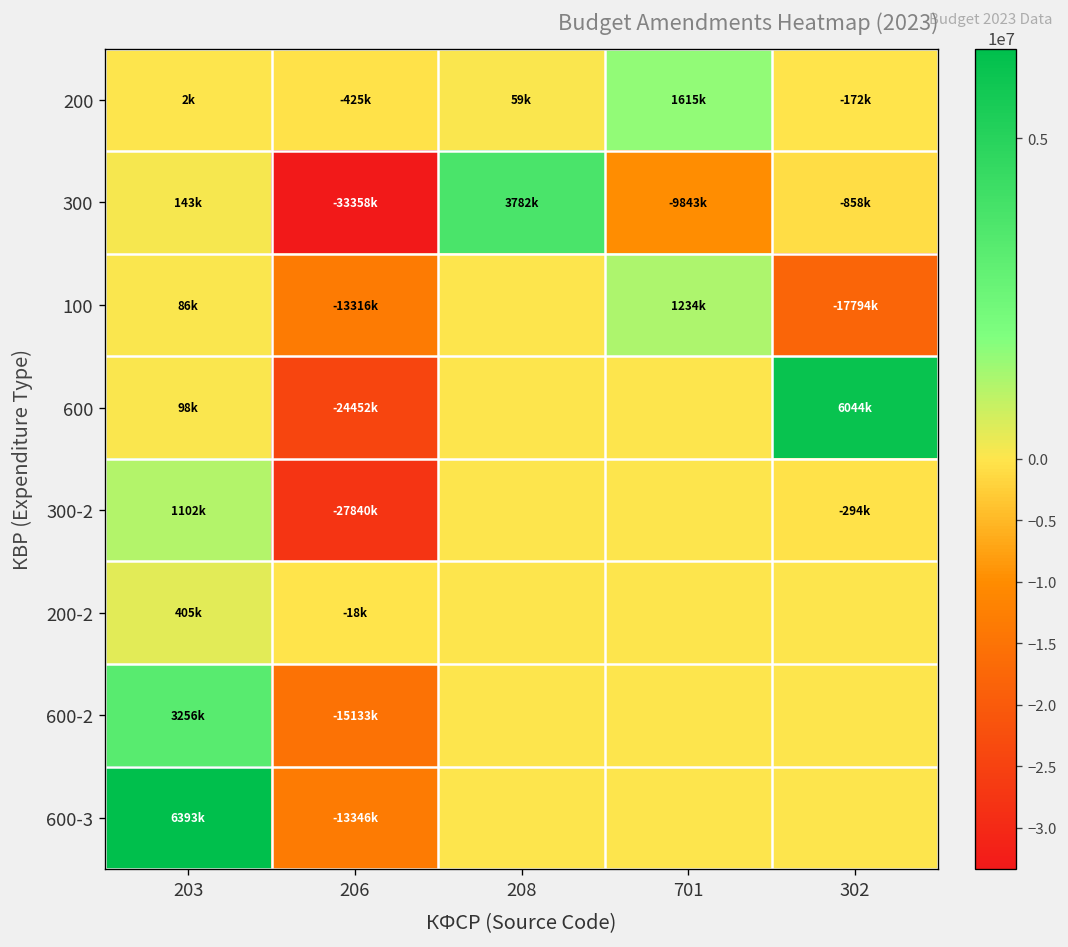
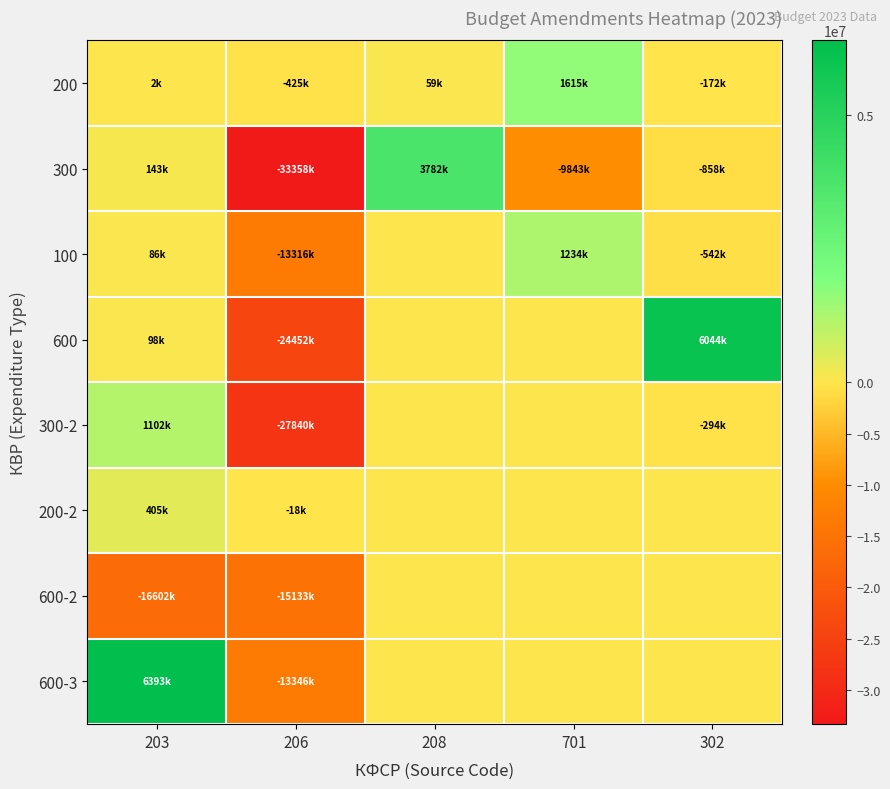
100, 302: -17794k -> -542k
600-2, 203: 3256k -> -16602k
